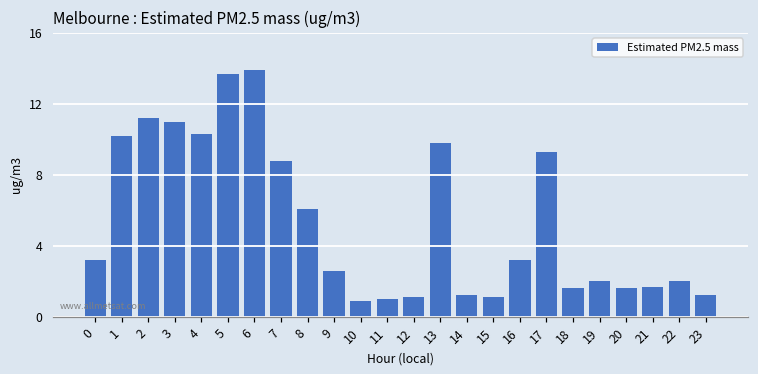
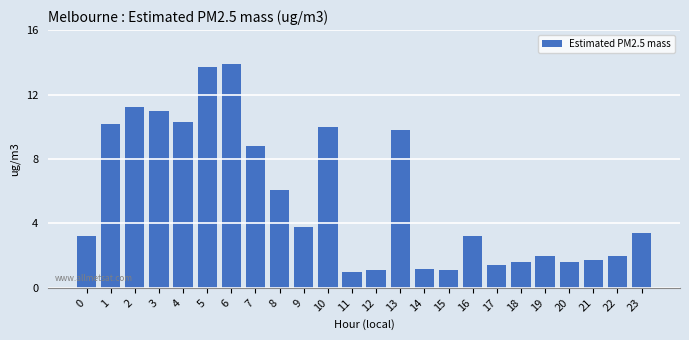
9: 2.6 -> 3.8
10: 0.9 -> 10.0
17: 9.3 -> 1.4
23: 1.2 -> 3.4
